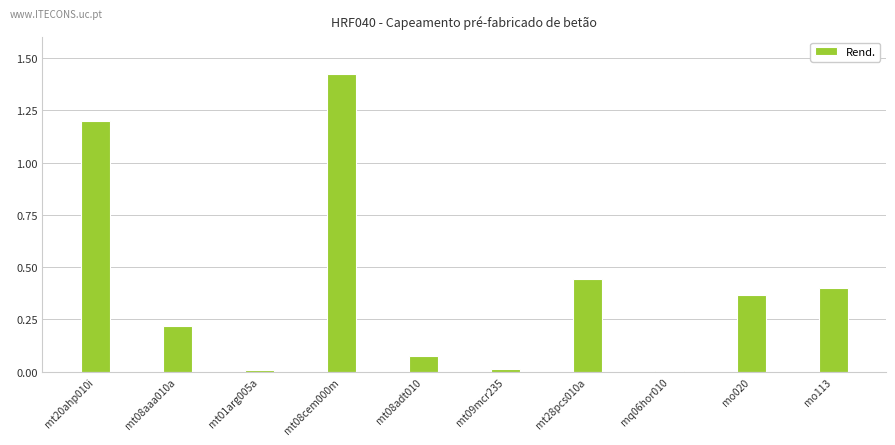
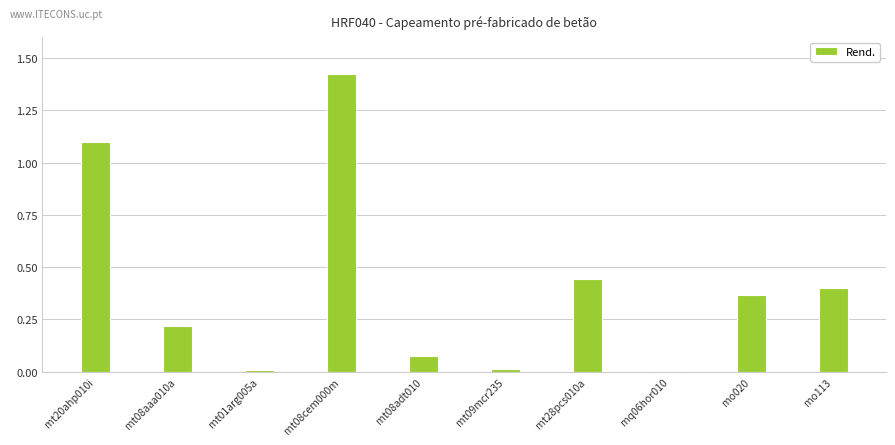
mt20ahp010i: 1.2 -> 1.1
